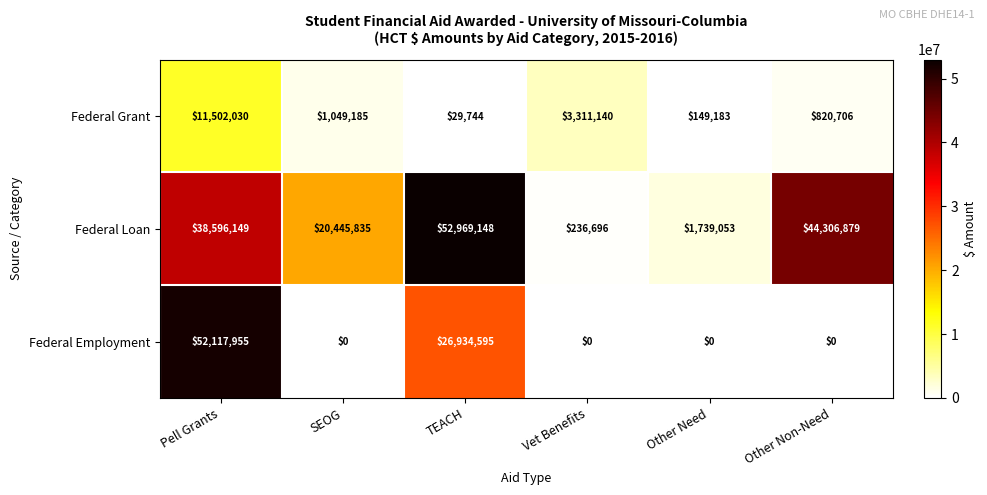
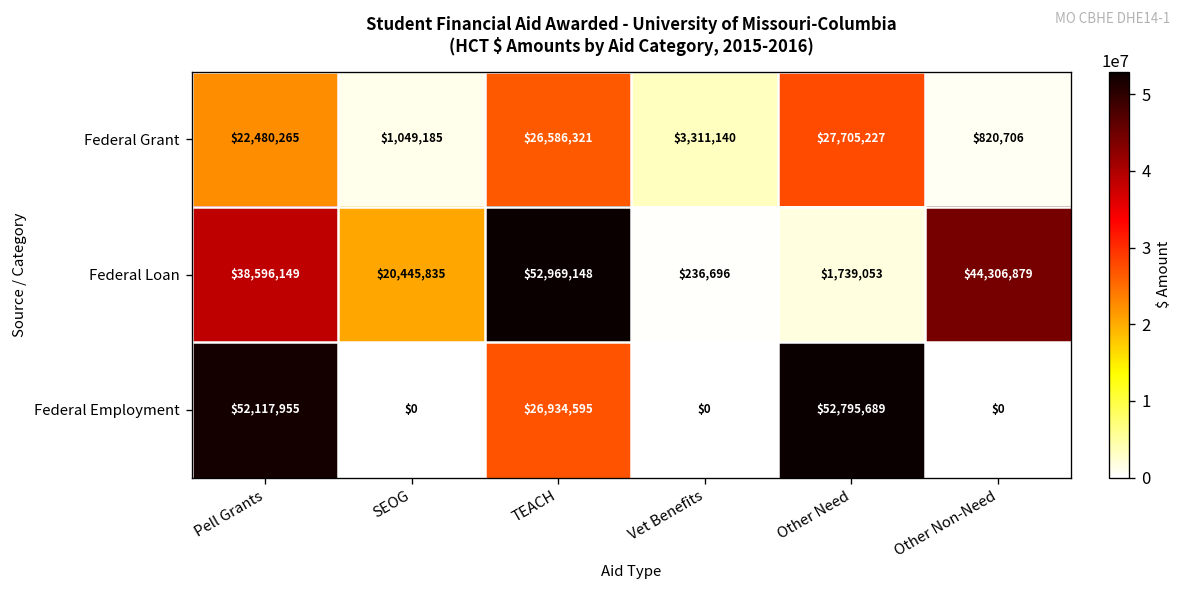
Federal Grant, Pell Grants: $11,502,030 -> $22,480,265
Federal Grant, TEACH: $29,744 -> $26,586,321
Federal Grant, Other Need: $149,183 -> $27,705,227
Federal Employment, Other Need: $0 -> $52,795,689
